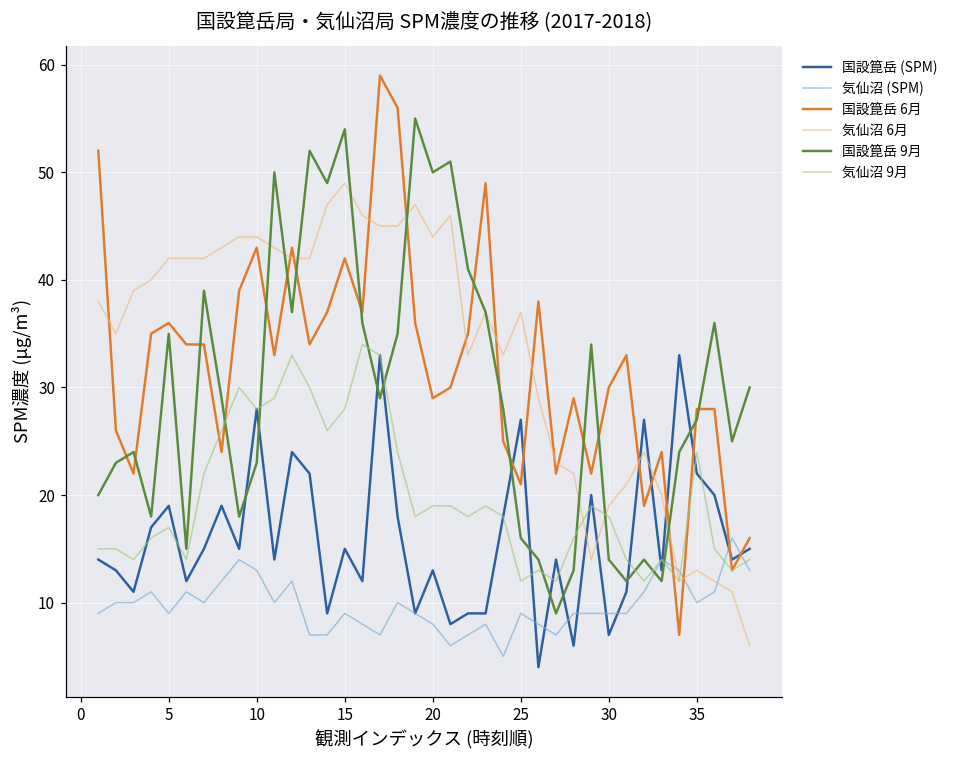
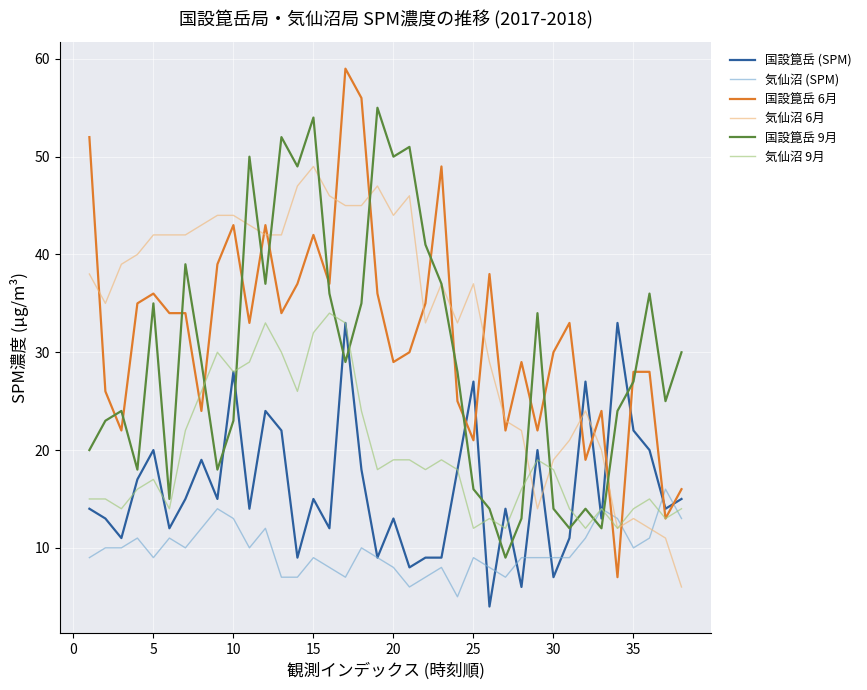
国設箟岳 (SPM), 5: 19 -> 20
気仙沼 9月, 15: 28 -> 32
気仙沼 9月, 35: 24 -> 14
